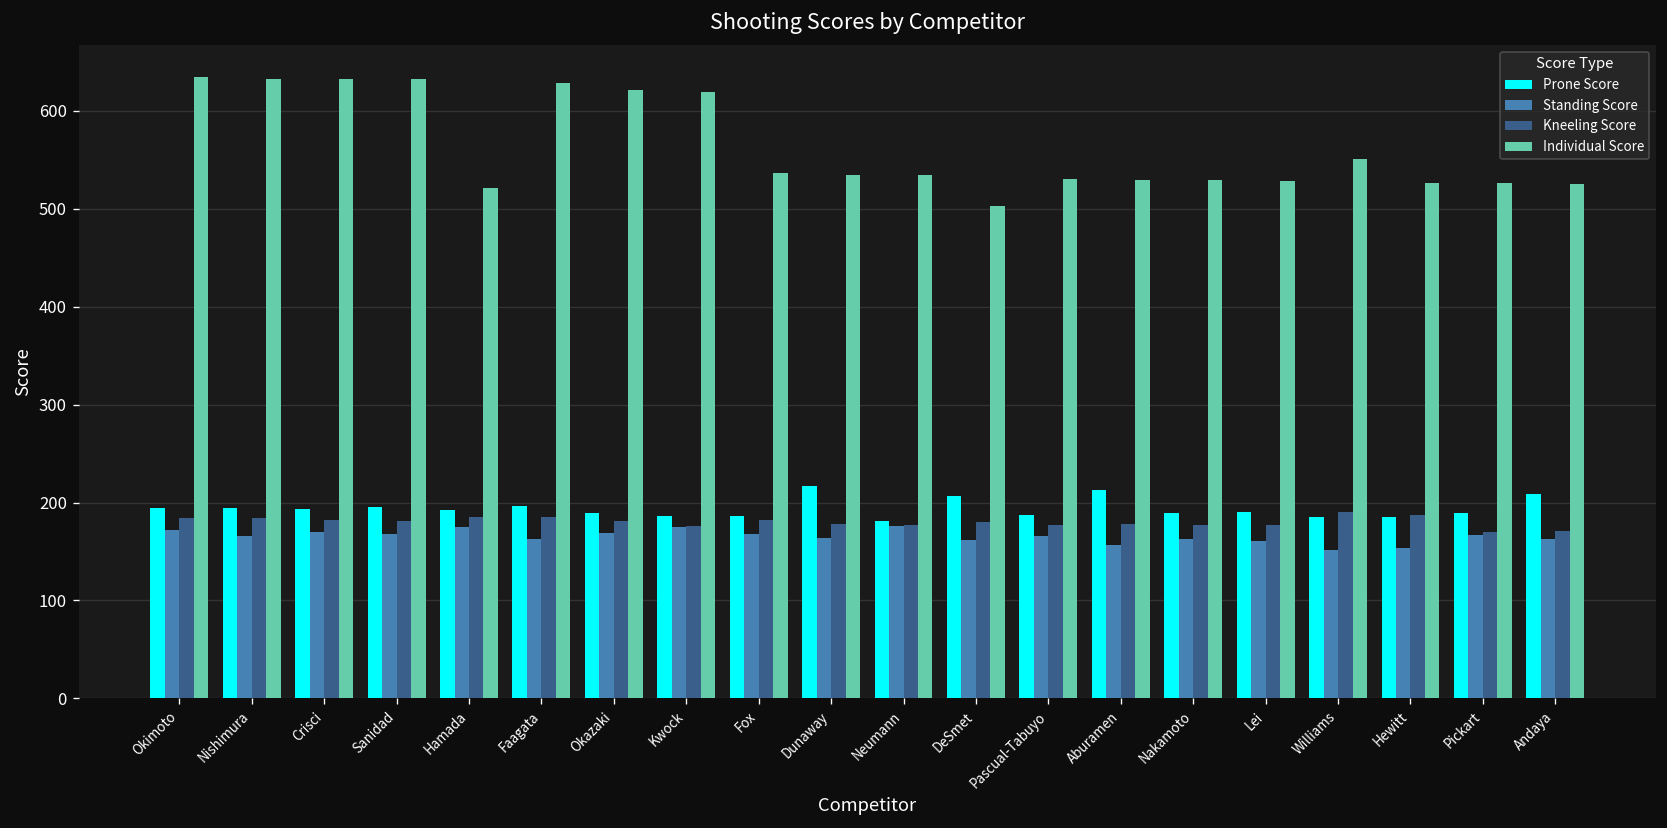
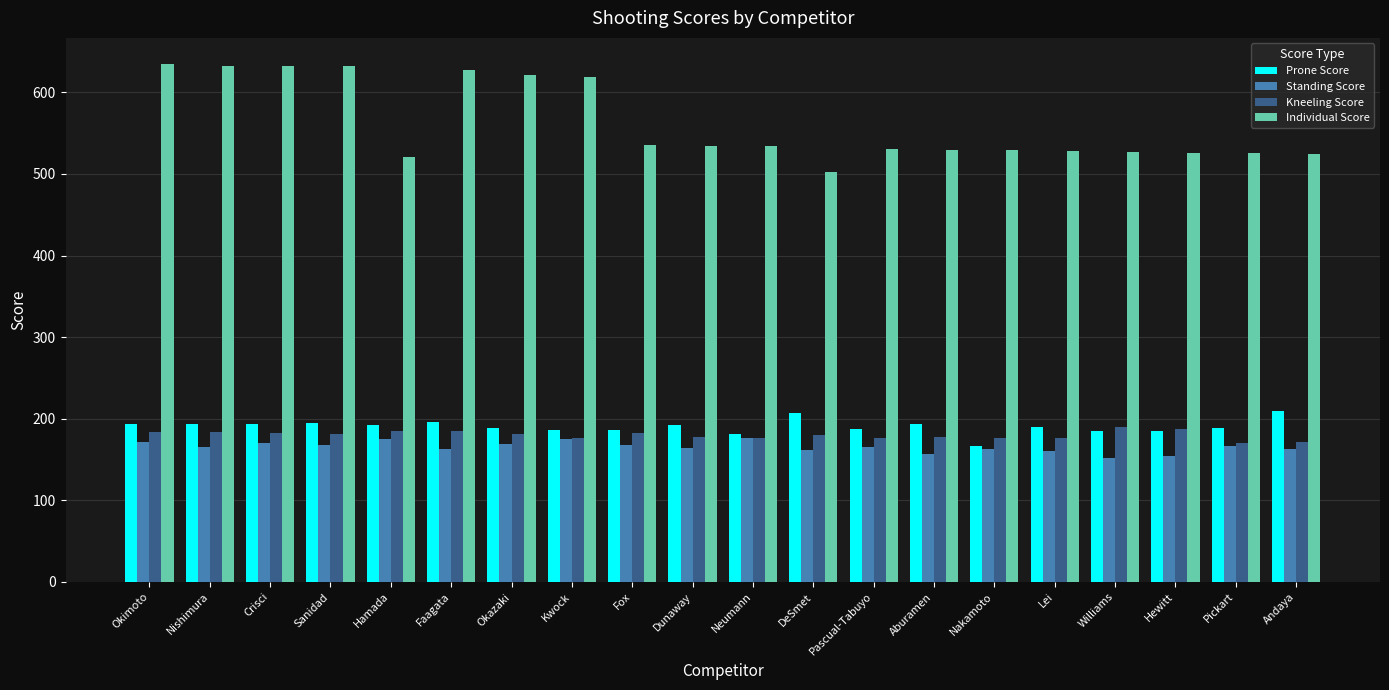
Prone Score, Dunaway: 220 -> 190
Prone Score, Aburamen: 210 -> 190
Prone Score, Nakamoto: 190 -> 170
Individual Score, Williams: 550 -> 530
